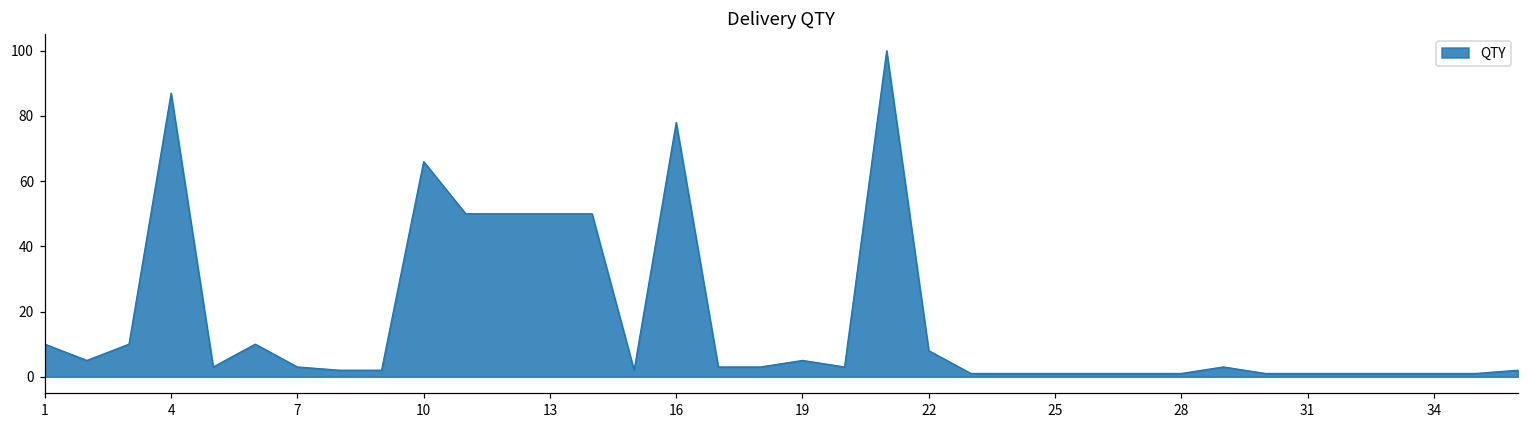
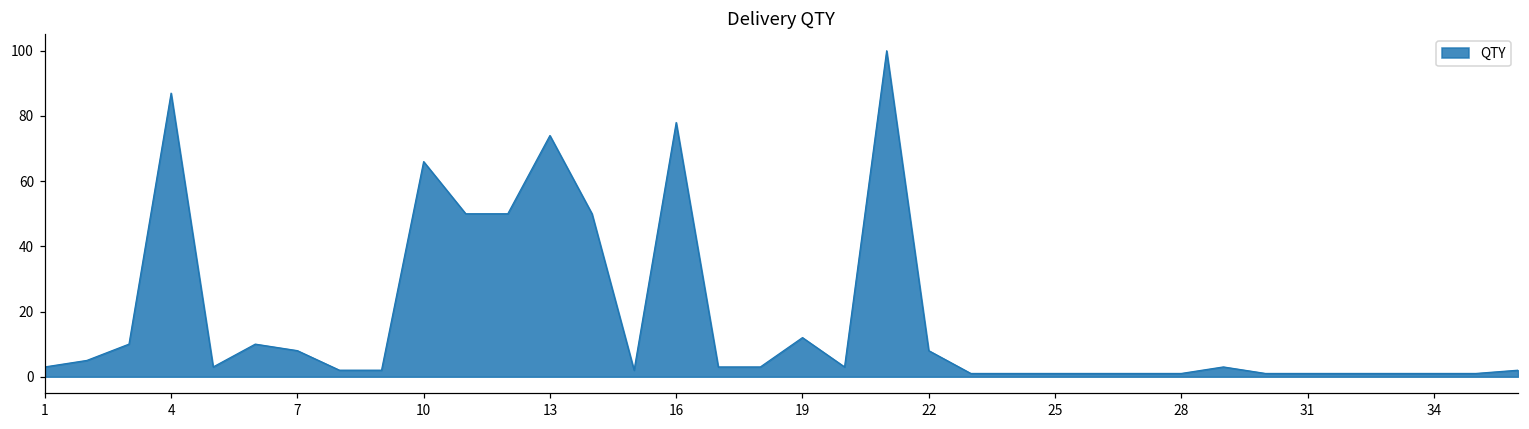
1: 10 -> 3
7: 3 -> 8
13: 50 -> 74
19: 5 -> 12
